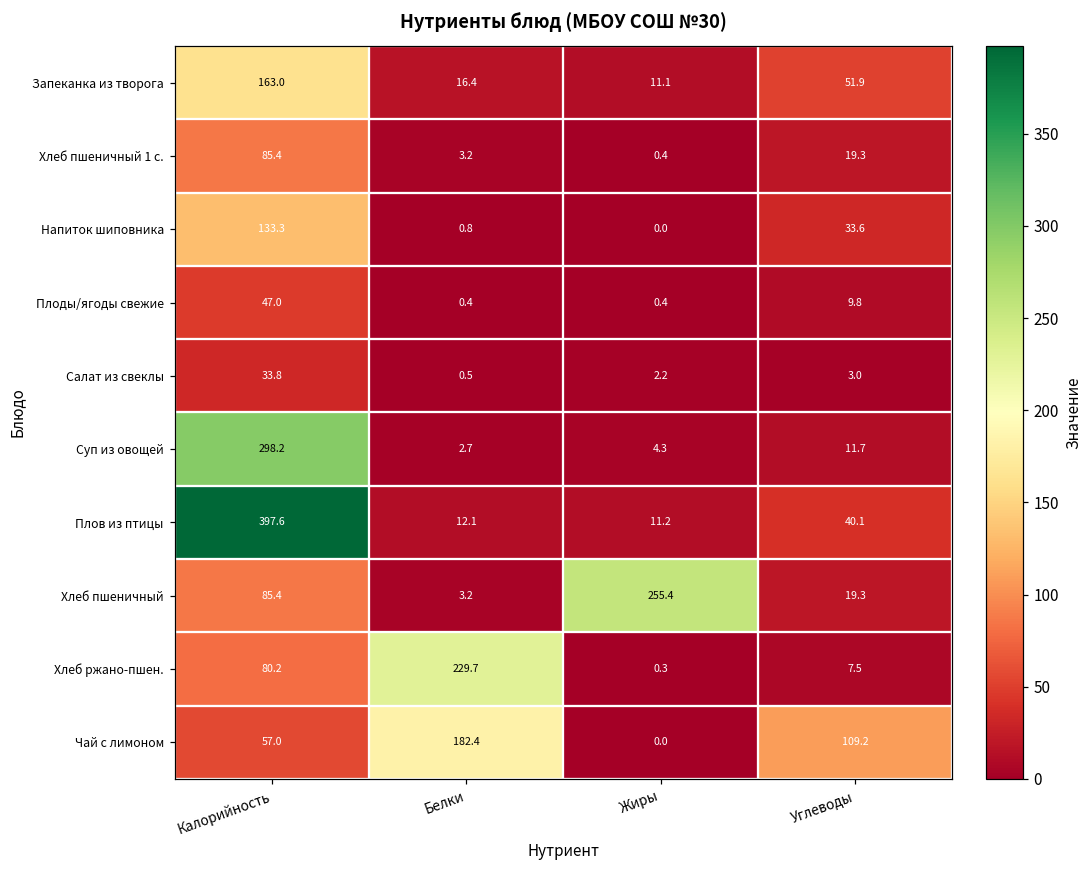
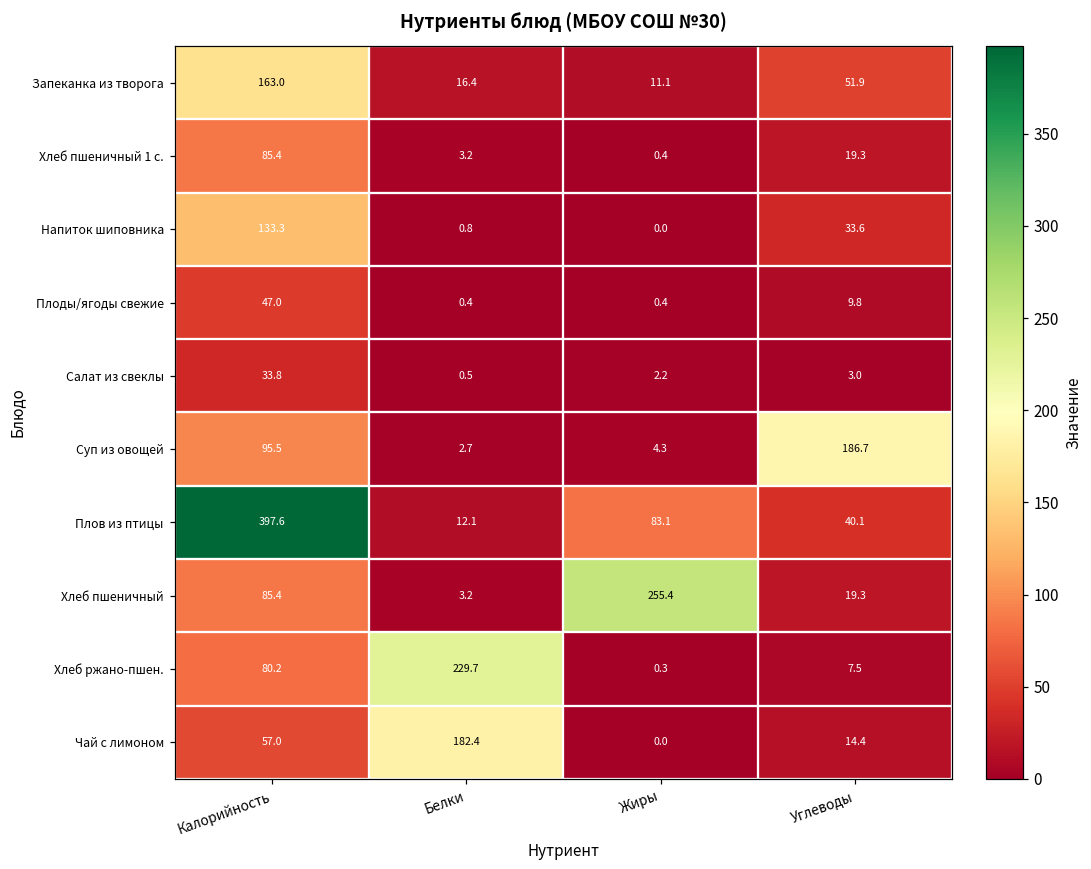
Суп из овощей, Калорийность: 298.2 -> 95.5
Суп из овощей, Углеводы: 11.7 -> 186.7
Плов из птицы, Жиры: 11.2 -> 83.1
Чай с лимоном, Углеводы: 109.2 -> 14.4
